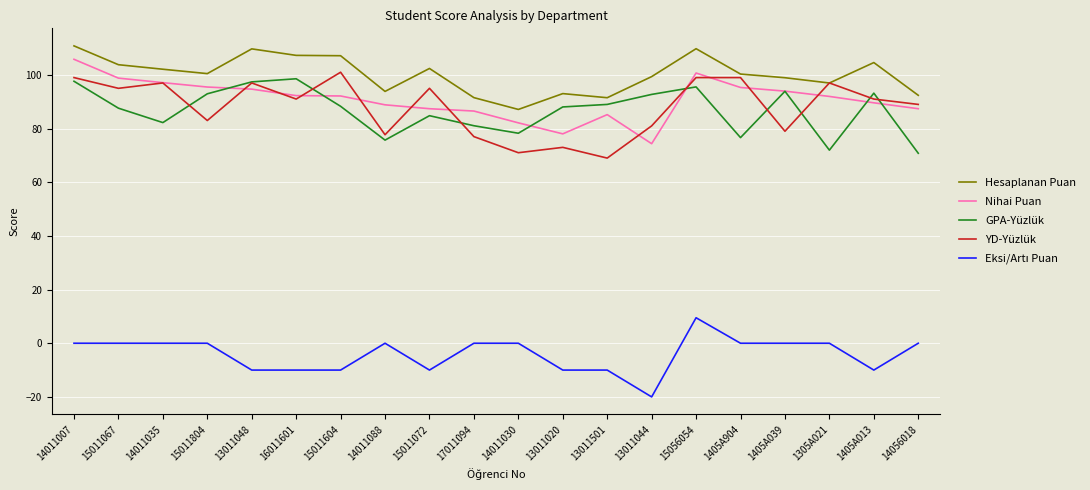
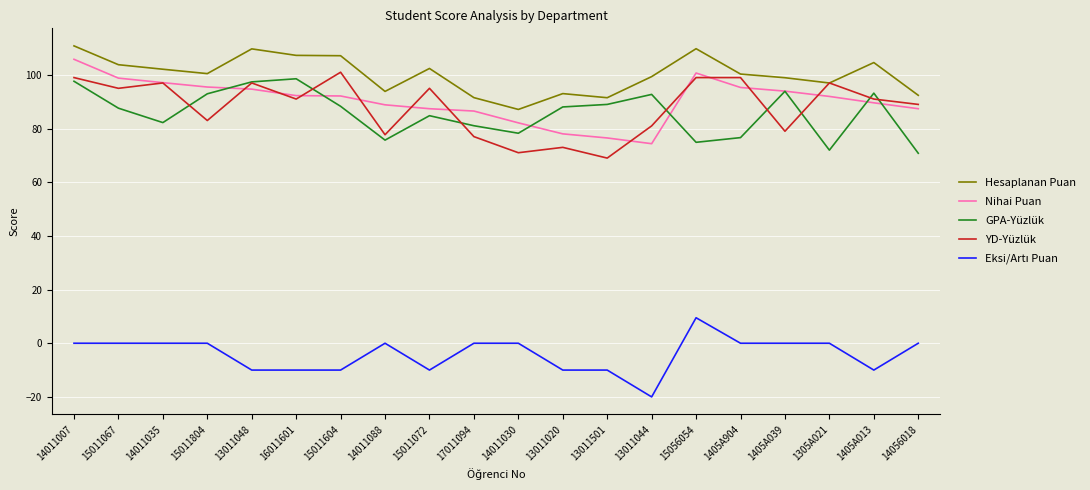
Nihai Puan, 13011501: 85 -> 77
GPA-Yüzlük, 15056054: 96 -> 75
